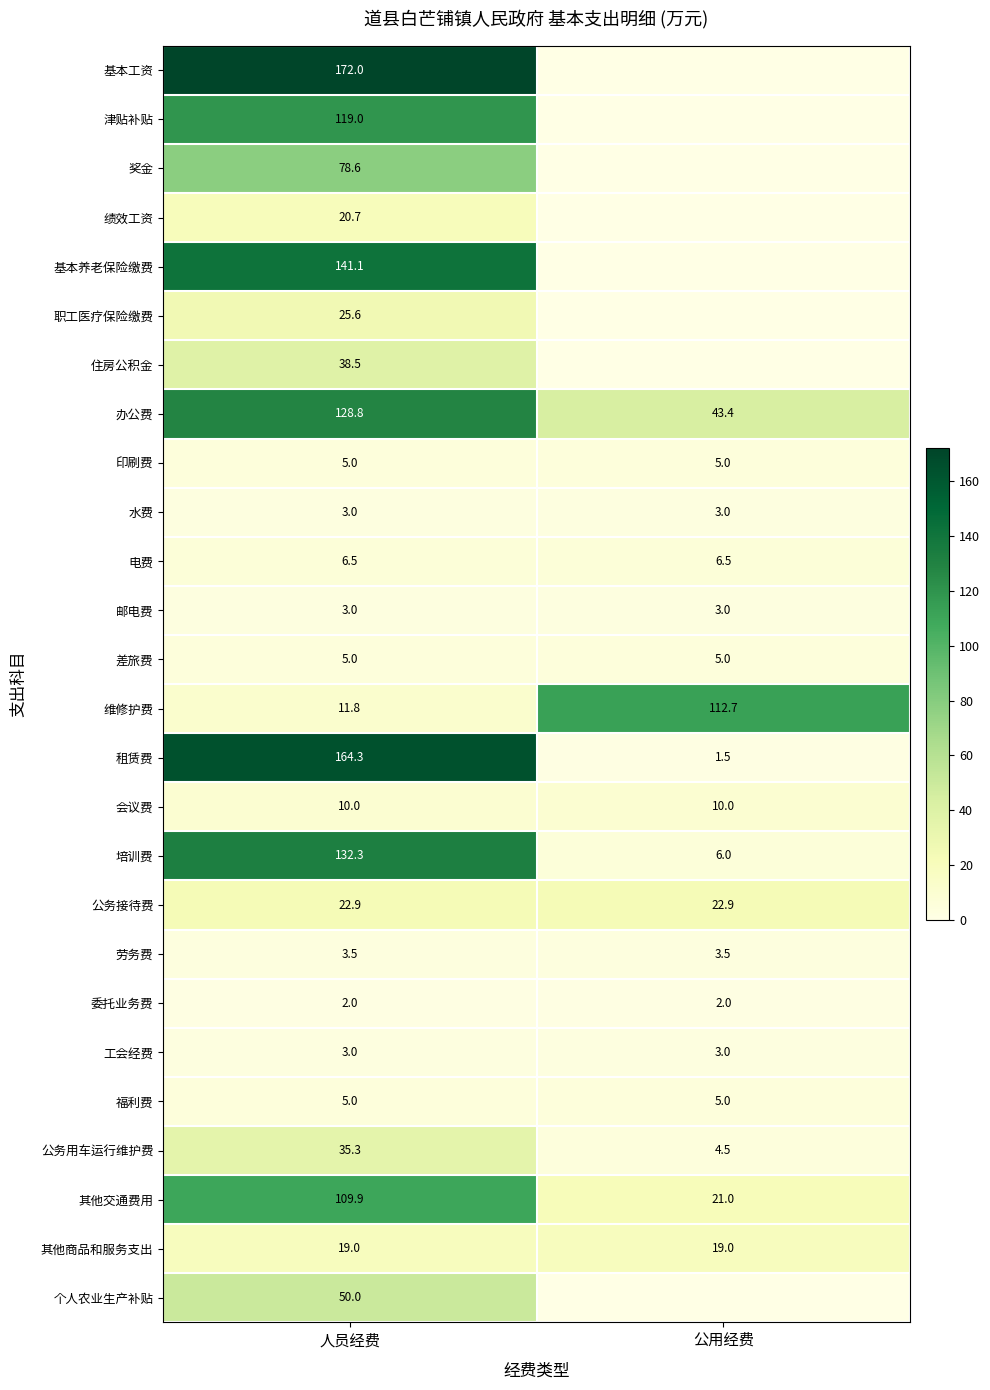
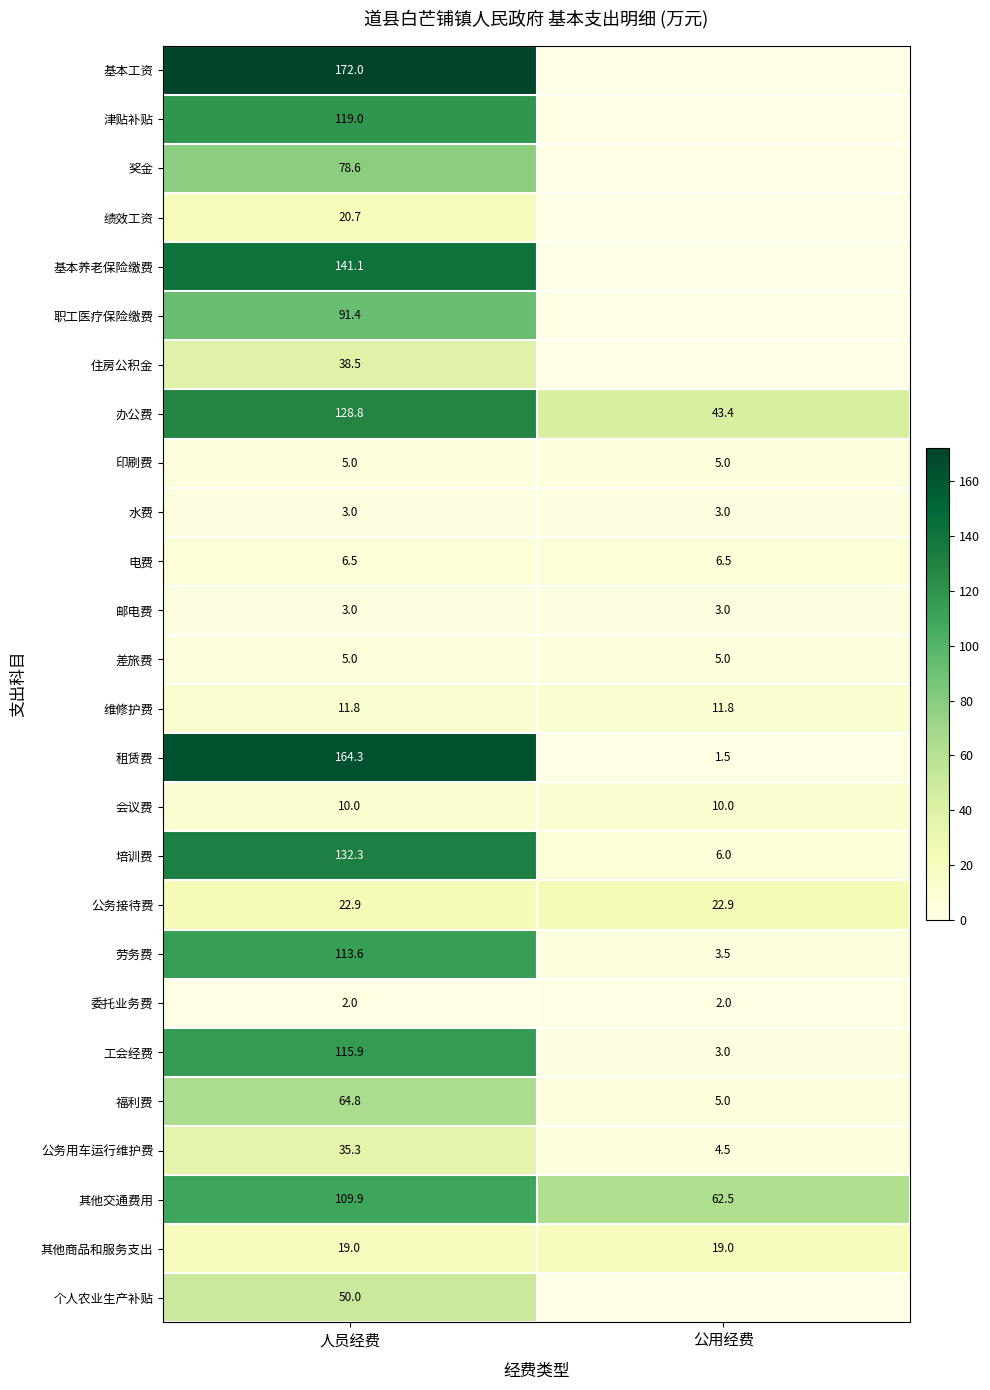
职工医疗保险缴费, 人员经费: 25.6 -> 91.4
维修护费, 公用经费: 112.7 -> 11.8
劳务费, 人员经费: 3.5 -> 113.6
工会经费, 人员经费: 3.0 -> 115.9
福利费, 人员经费: 5.0 -> 64.8
其他交通费用, 公用经费: 21.0 -> 62.5
